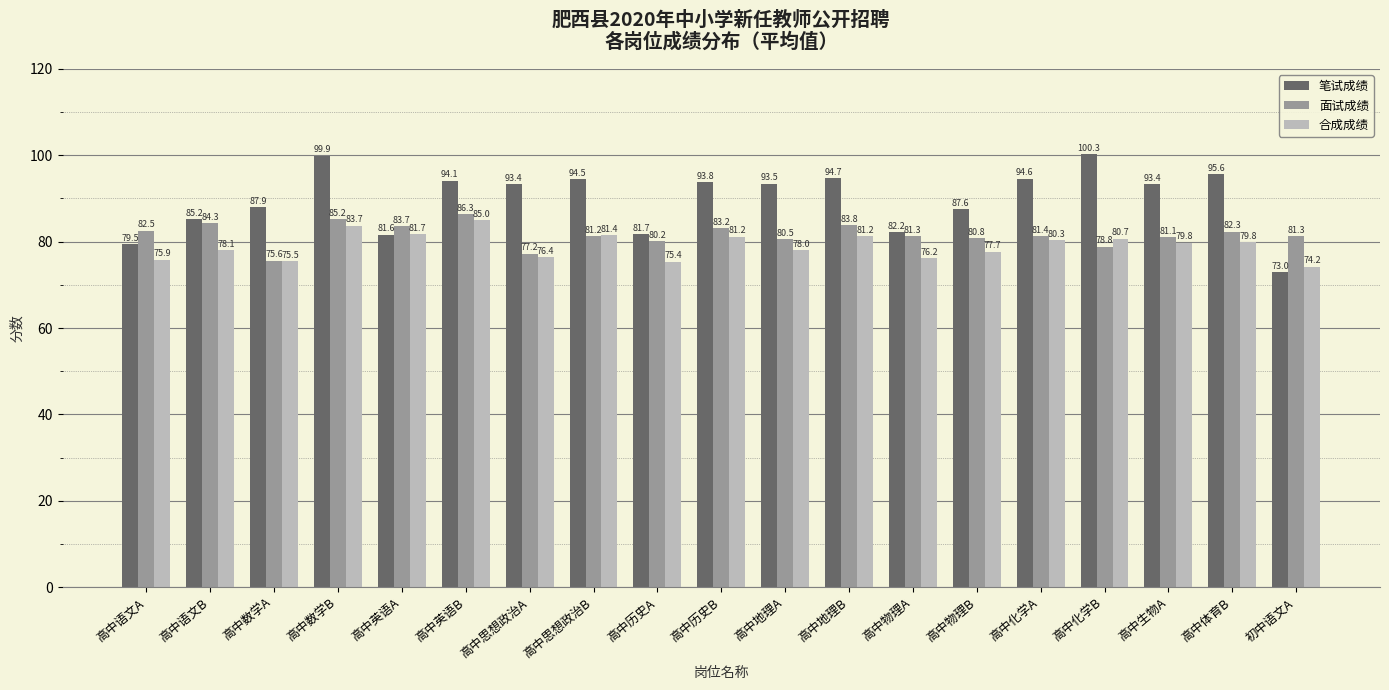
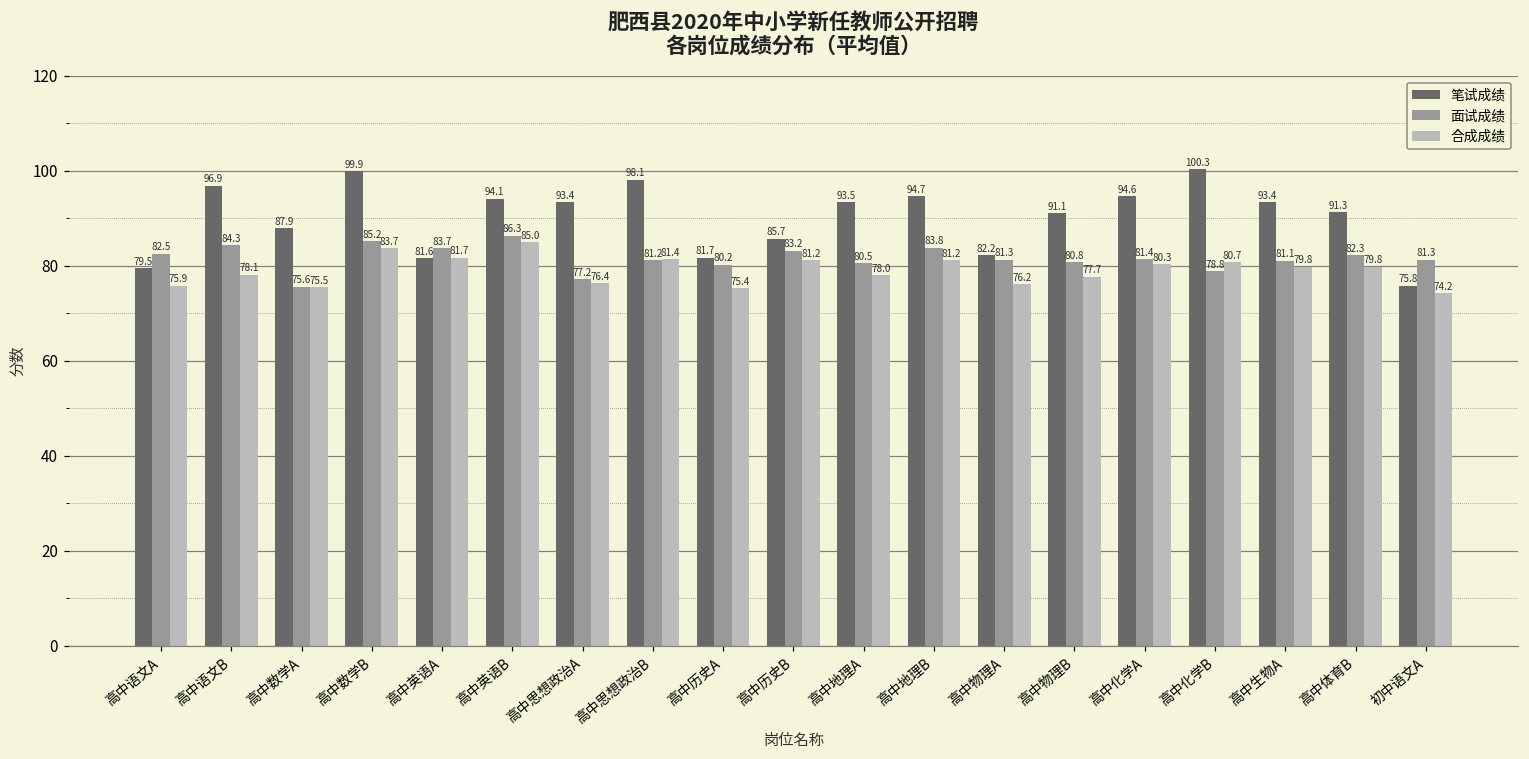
笔试成绩, 高中语文B: 85.2 -> 96.9
笔试成绩, 高中思想政治B: 94.5 -> 98.1
笔试成绩, 高中历史B: 93.8 -> 85.7
笔试成绩, 高中物理B: 87.6 -> 91.1
笔试成绩, 高中体育B: 95.6 -> 91.3
笔试成绩, 初中语文A: 73.0 -> 75.8
